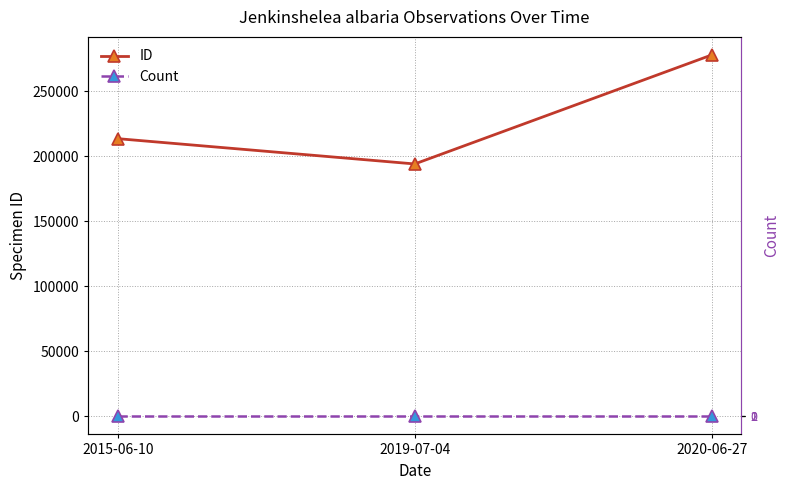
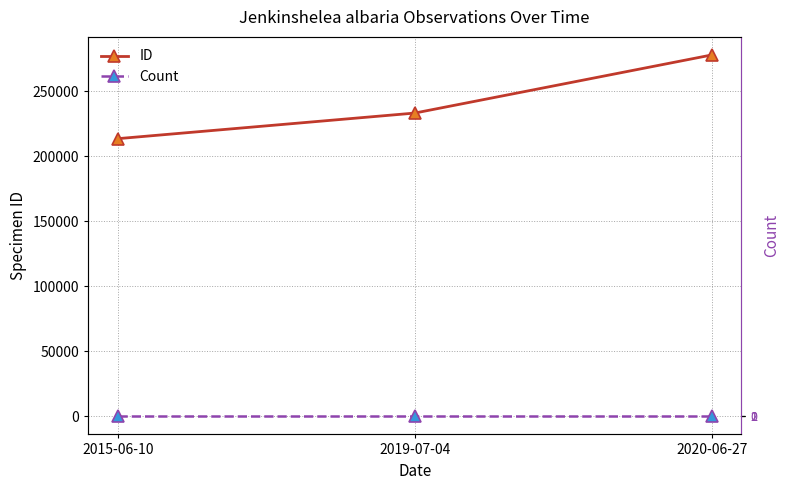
ID, 2019-07-04: 194000 -> 233000
